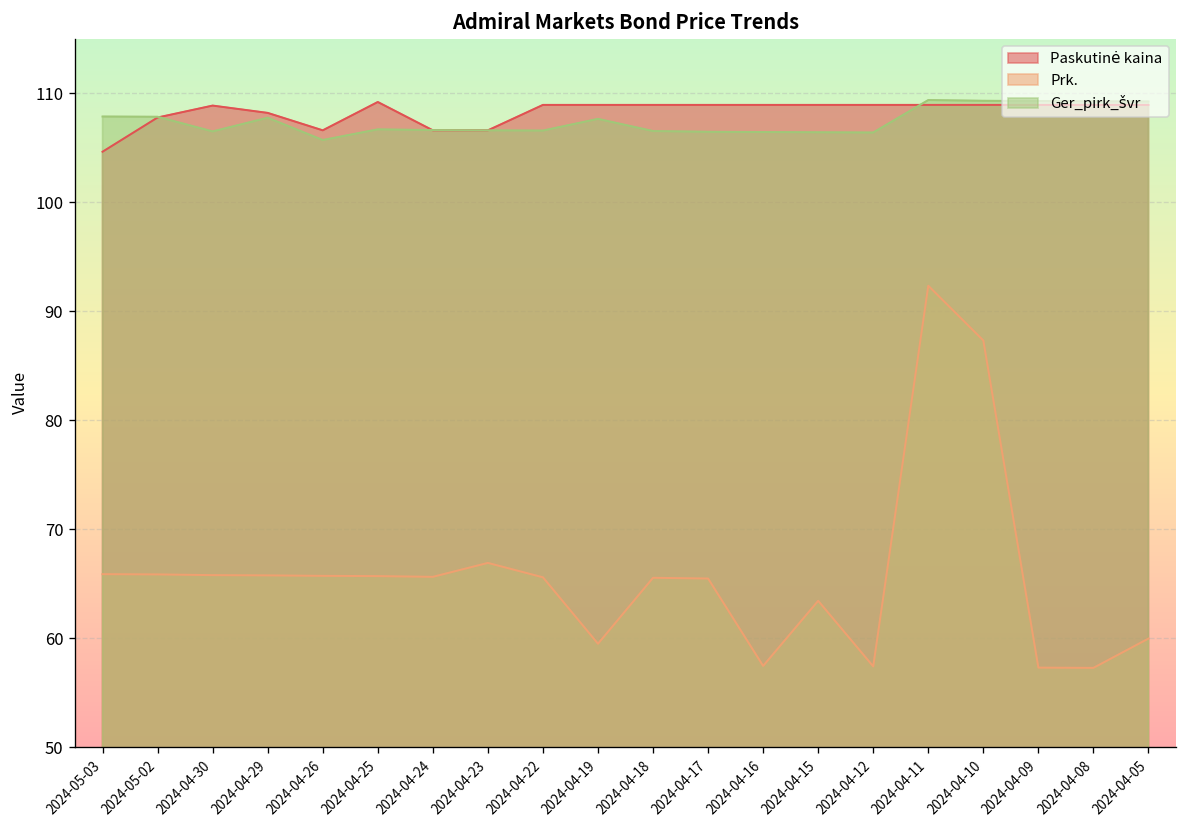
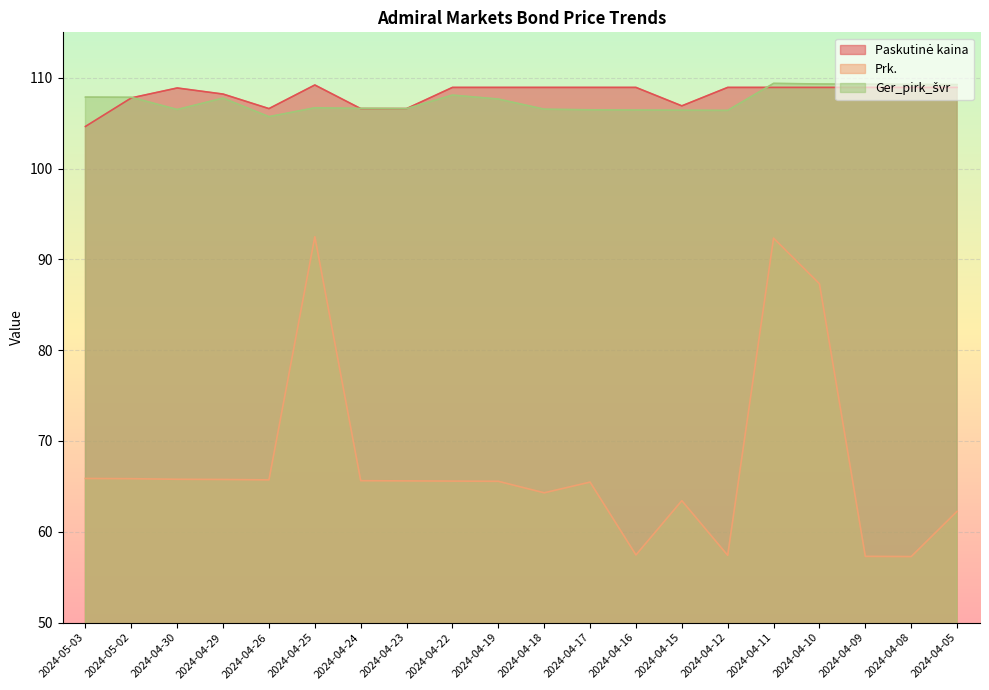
Prk., 2024-04-25: 66 -> 92
Prk., 2024-04-23: 67 -> 66
Ger_pirk_švr, 2024-04-22: 107 -> 108
Prk., 2024-04-19: 59 -> 66
Prk., 2024-04-18: 66 -> 64
Paskutinė kaina, 2024-04-15: 109 -> 107
Prk., 2024-04-05: 60 -> 62
